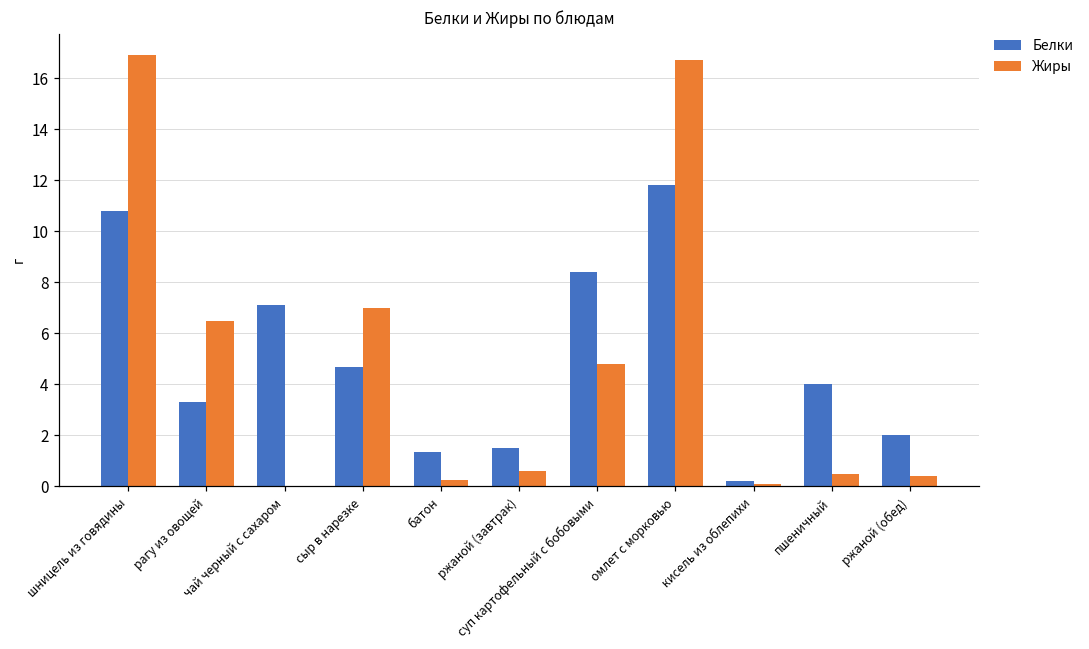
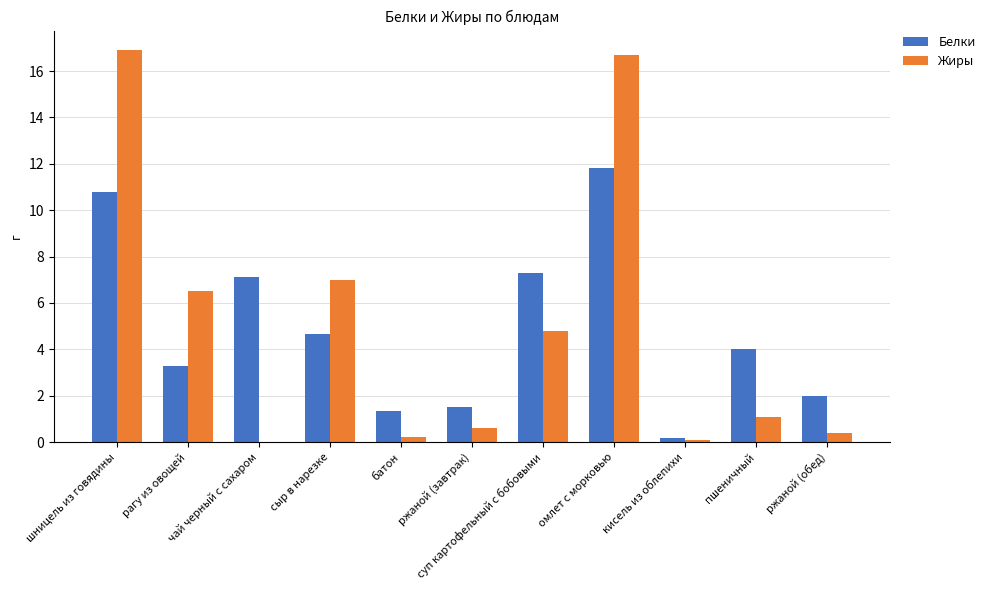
Белки, суп картофельный с бобовыми: 8.4 -> 7.3
Жиры, пшеничный: 0.5 -> 1.1
